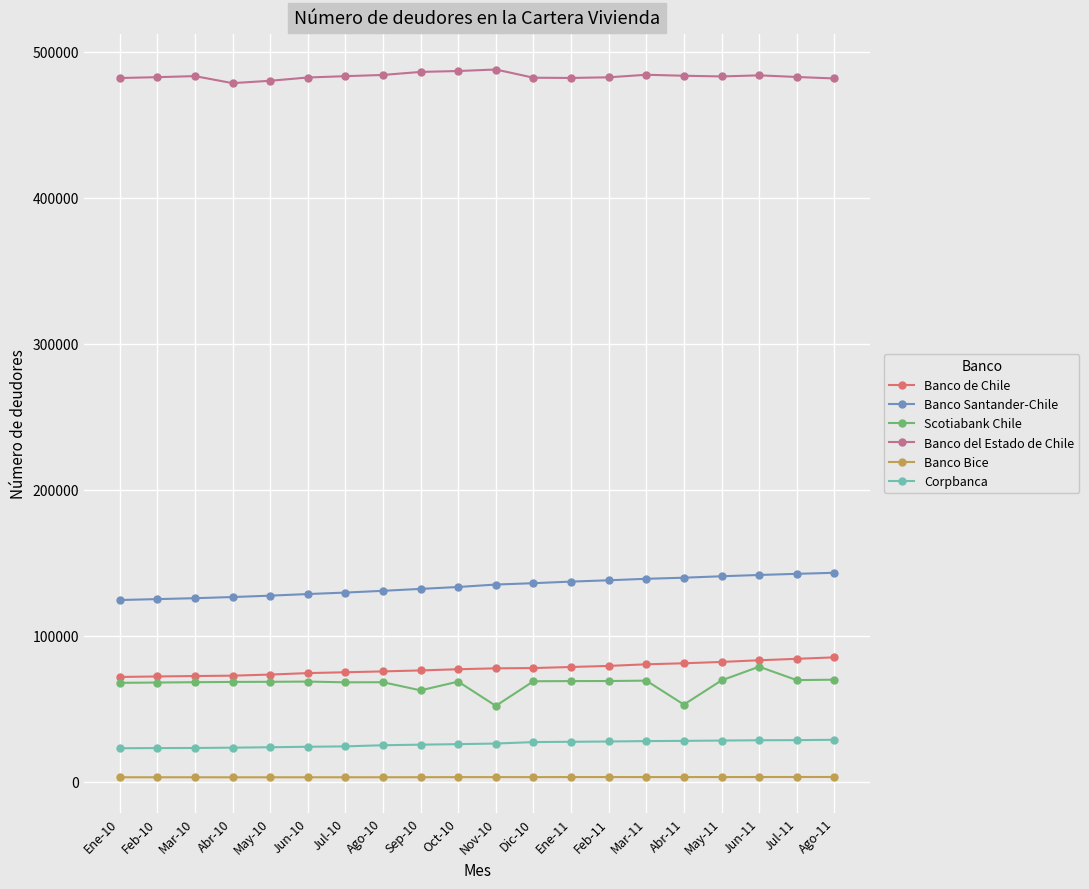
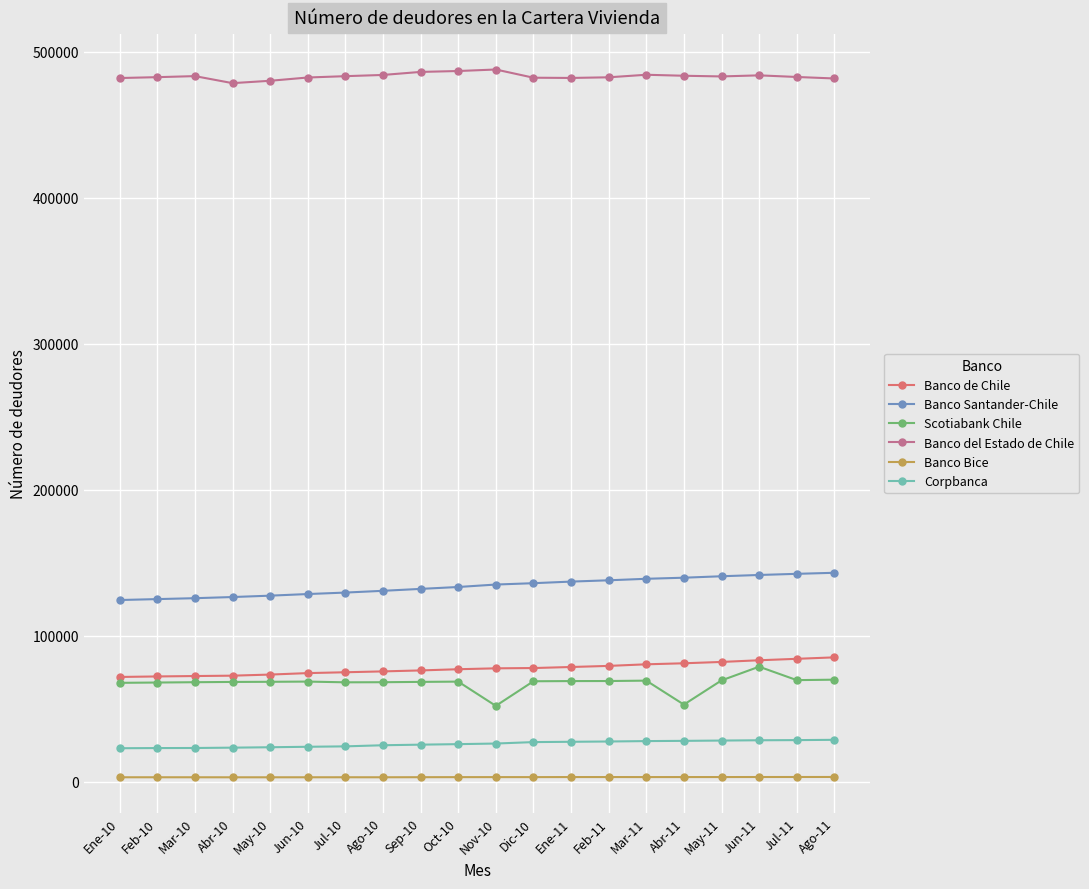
Scotiabank Chile, Sep-10: 63000 -> 68000
